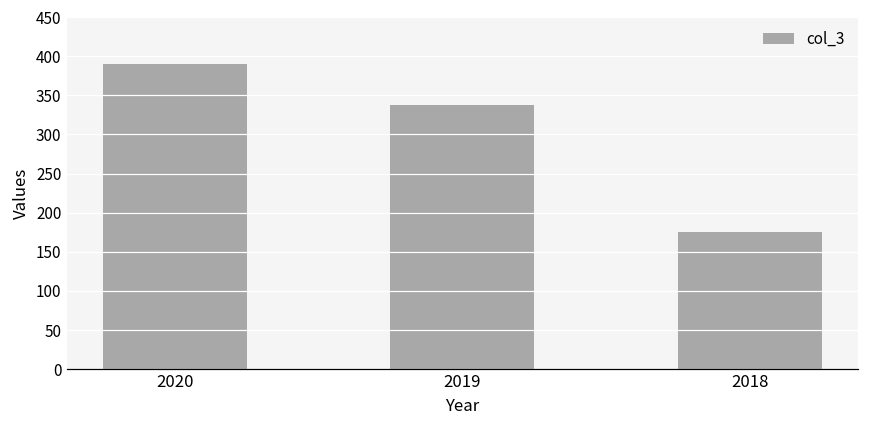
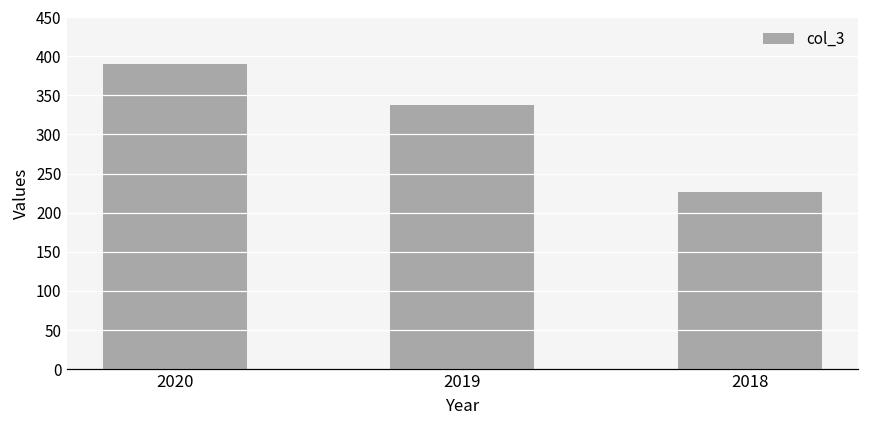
2018: 180 -> 230
